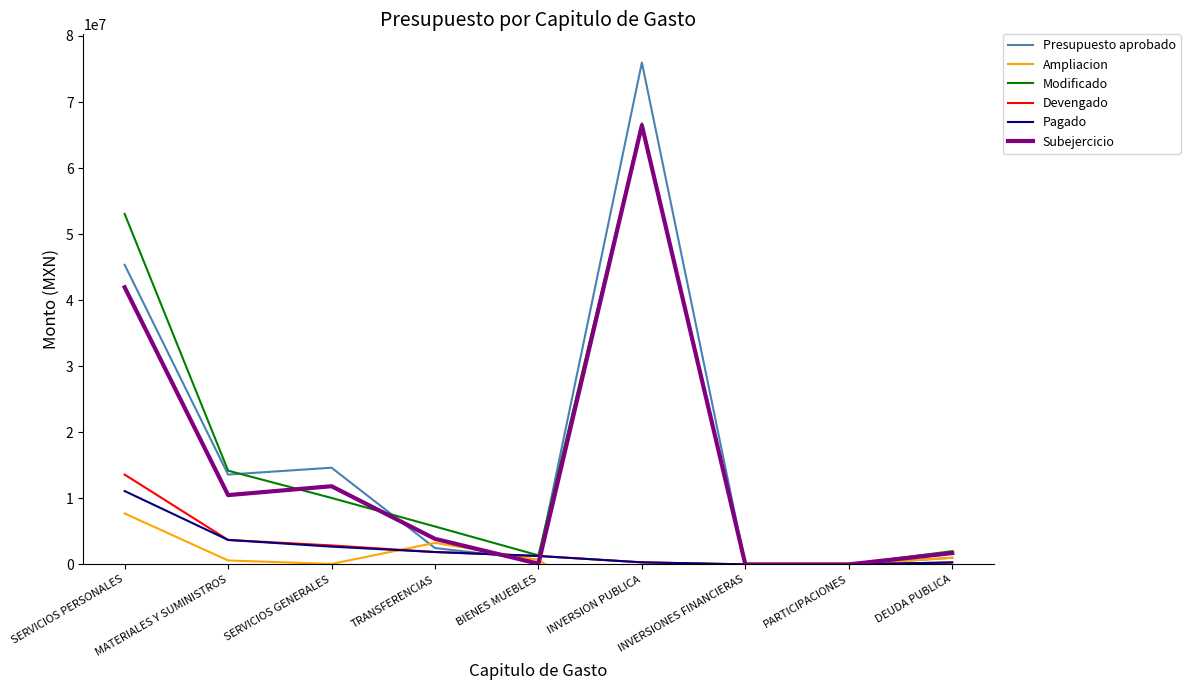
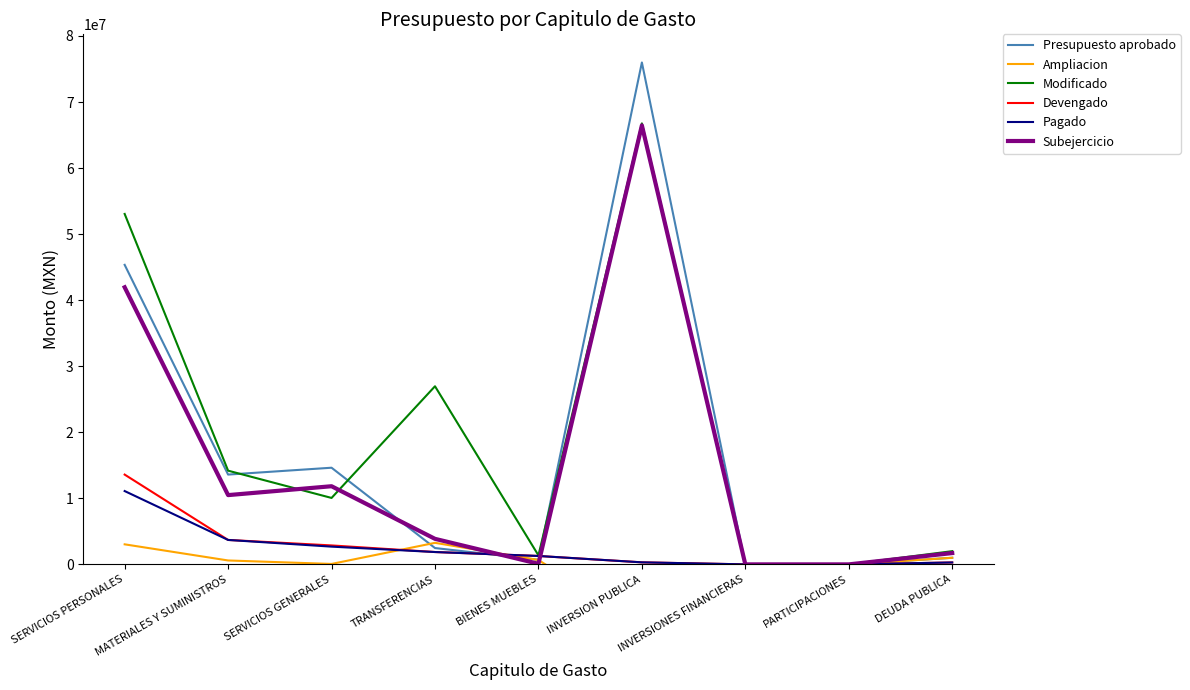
Ampliacion, SERVICIOS PERSONALES: 8000000 -> 3000000
Modificado, TRANSFERENCIAS: 6000000 -> 27000000
